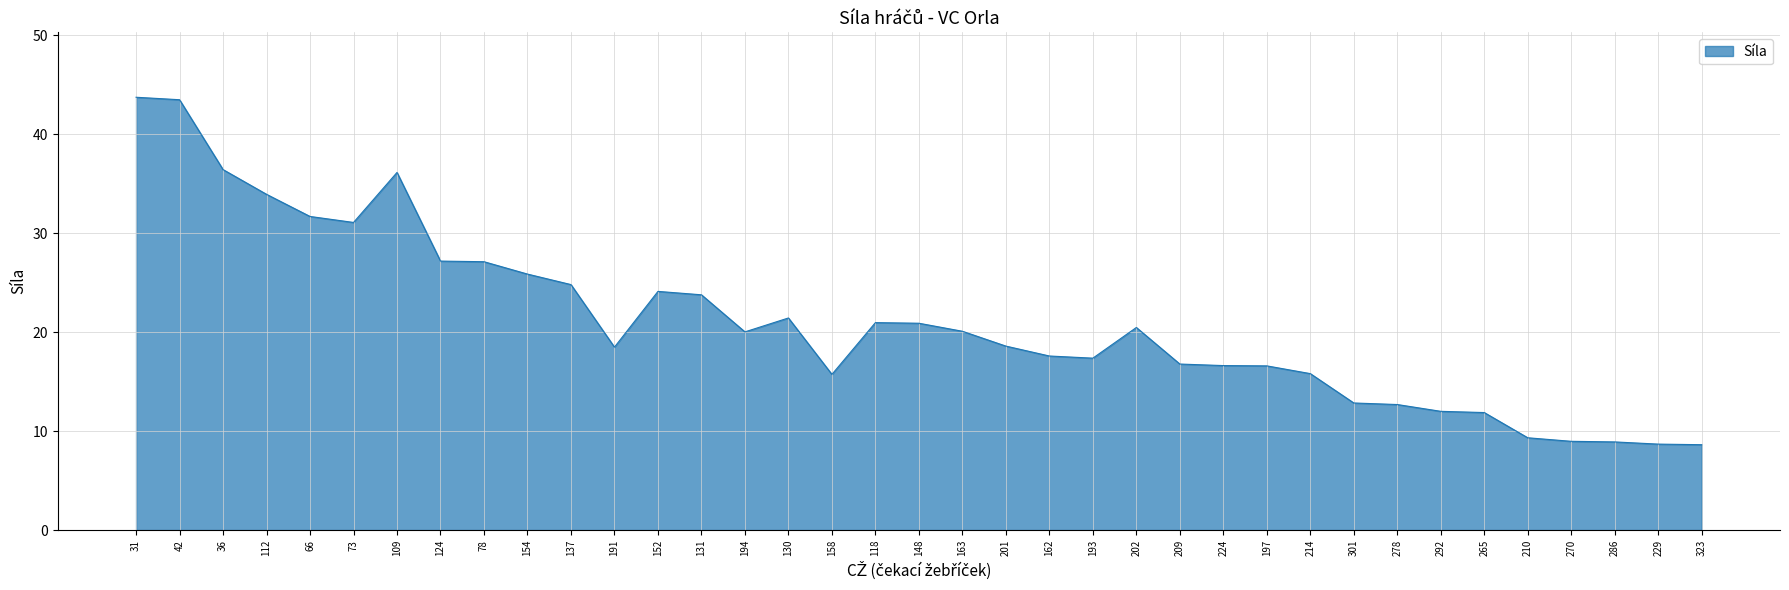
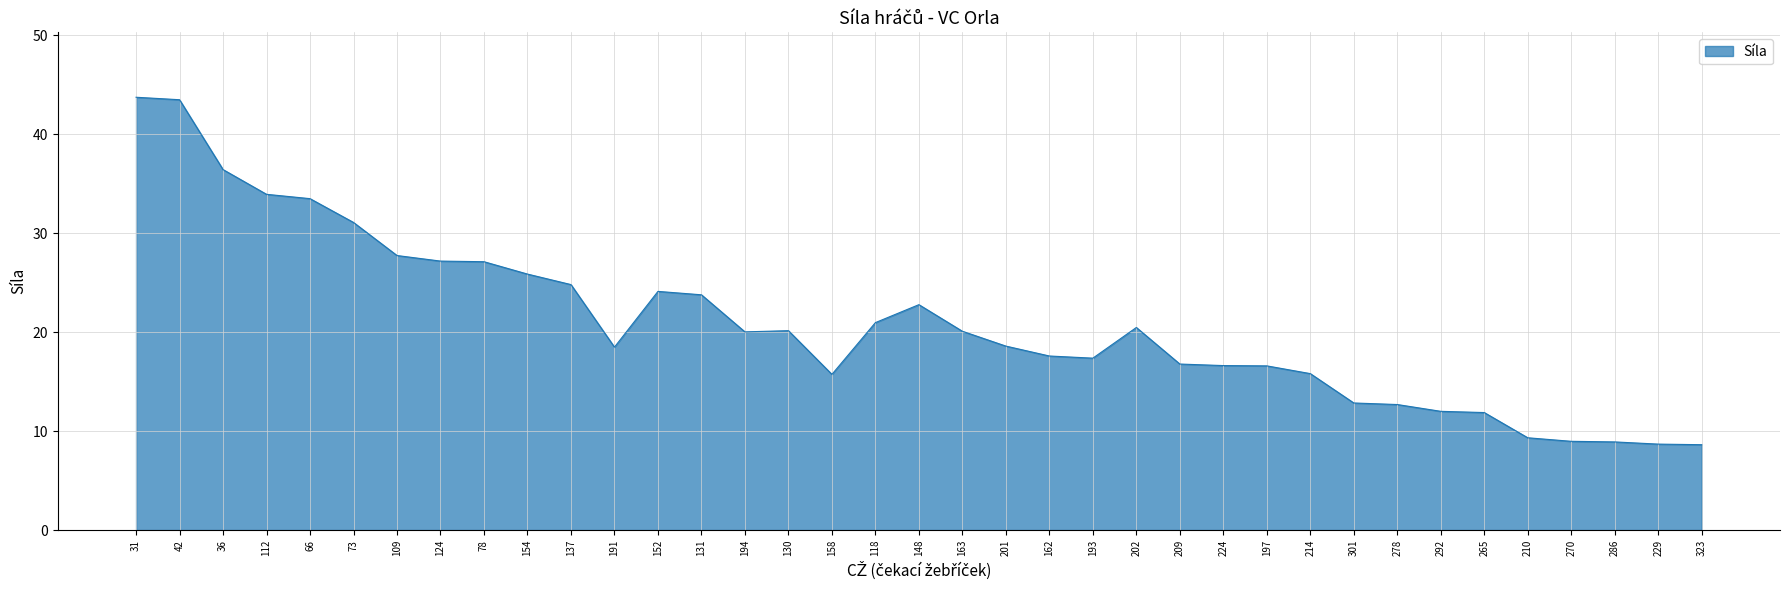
66: 32 -> 34
109: 36 -> 28
130: 21 -> 20
148: 21 -> 23
